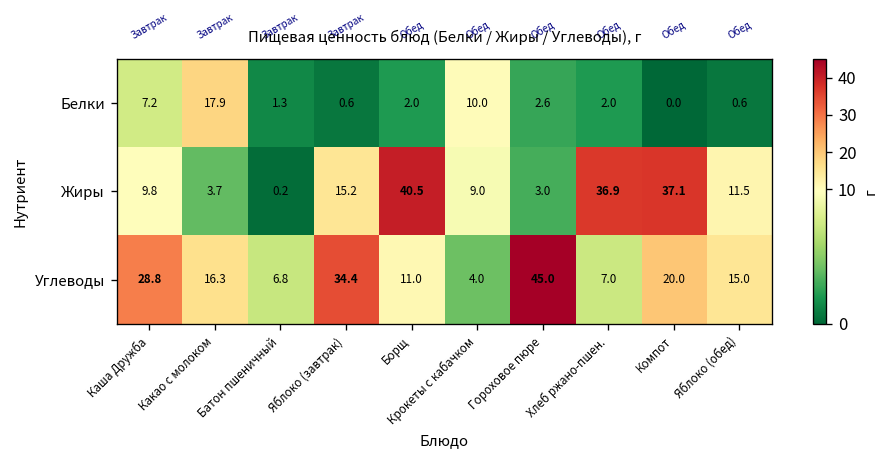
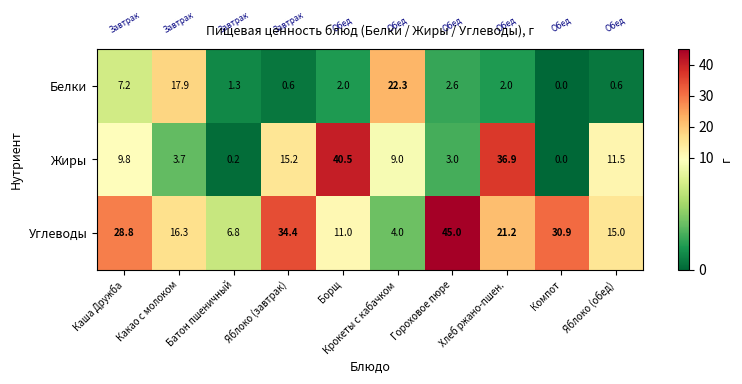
Белки, Крокеты с кабачком: 10.0 -> 22.3
Жиры, Компот: 37.1 -> 0.0
Углеводы, Хлеб ржано-пшен.: 7.0 -> 21.2
Углеводы, Компот: 20.0 -> 30.9
